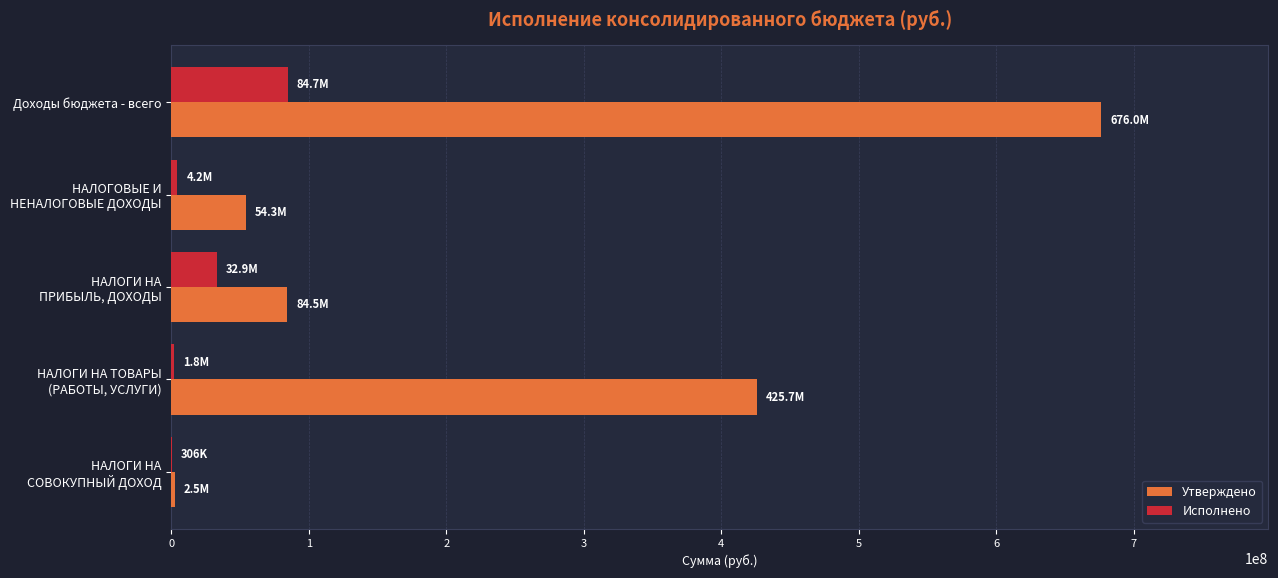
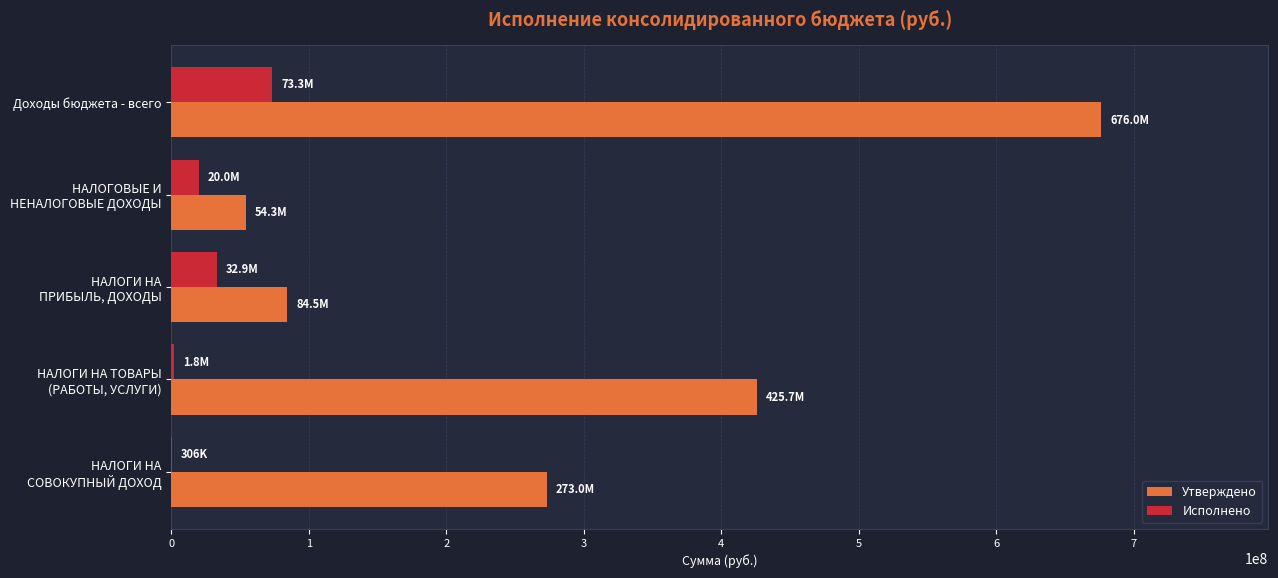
Исполнено, Доходы бюджета - всего: 84.7M -> 73.3M
Исполнено, НАЛОГОВЫЕ И НЕНАЛОГОВЫЕ ДОХОДЫ: 4.2M -> 20.0M
Утверждено, НАЛОГИ НА СОВОКУПНЫЙ ДОХОД: 2.5M -> 273.0M
